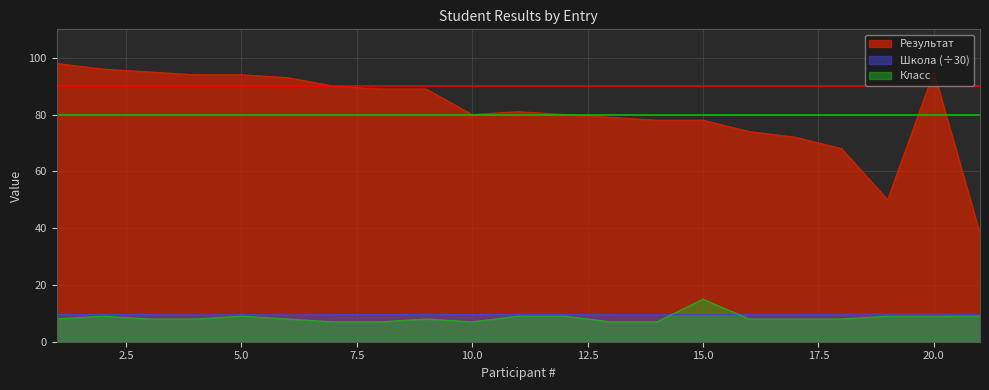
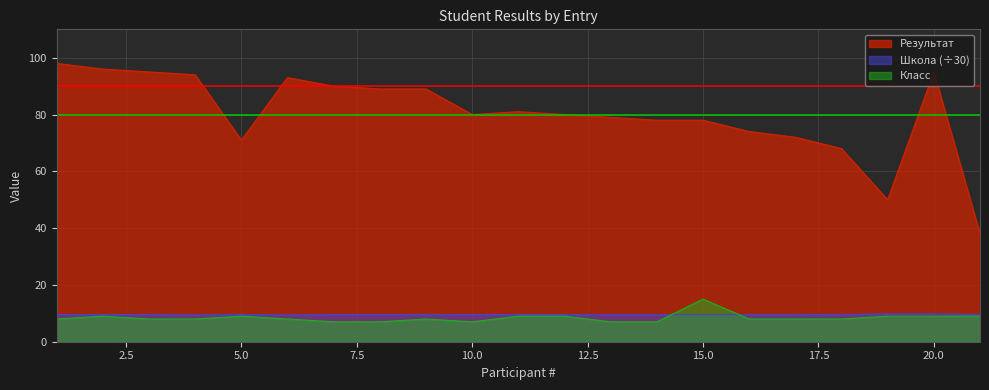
Результат, 5.0: 94 -> 71
